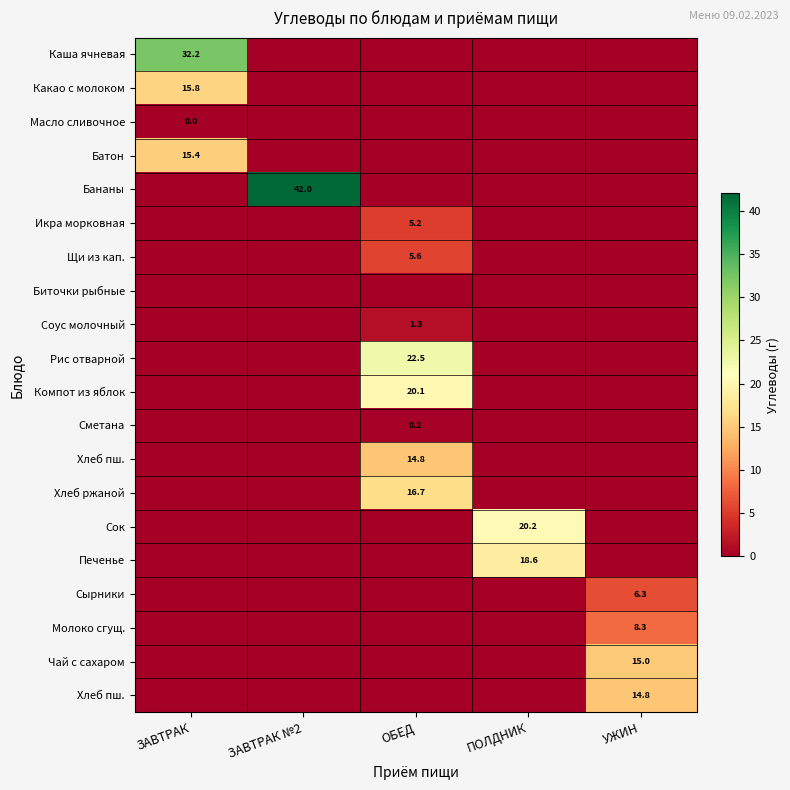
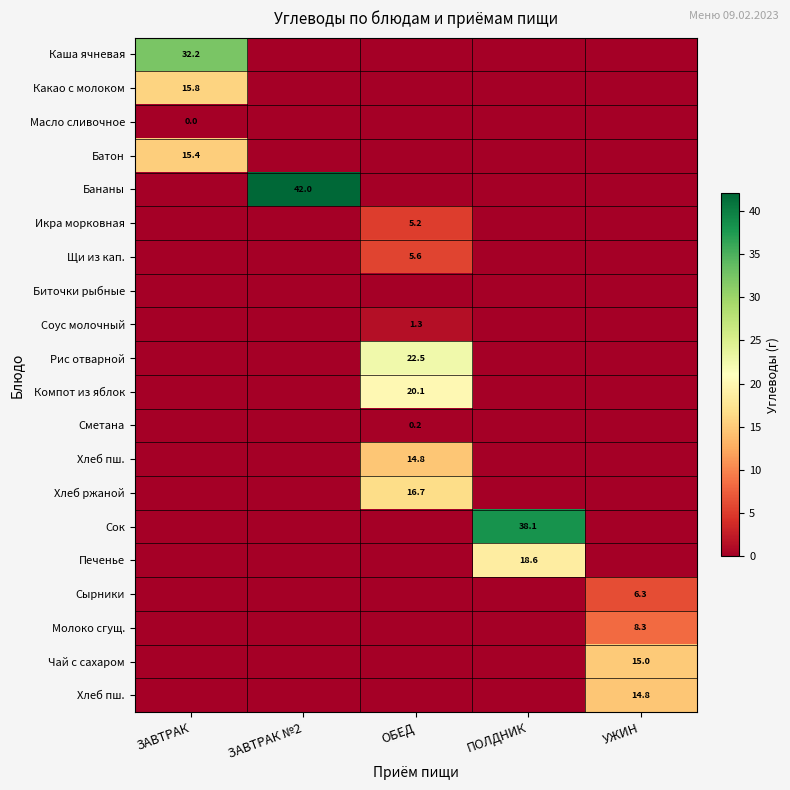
Сок, ПОЛДНИК: 20.2 -> 38.1
